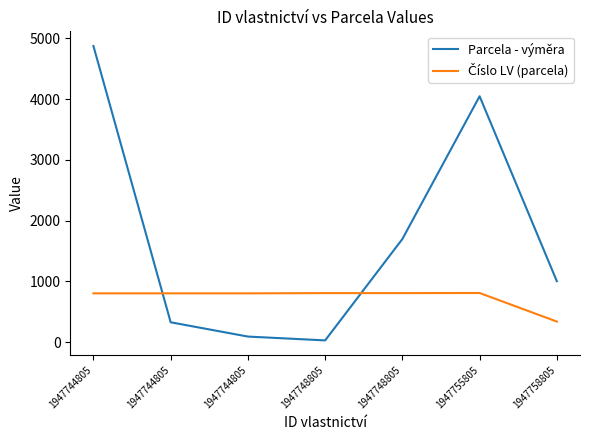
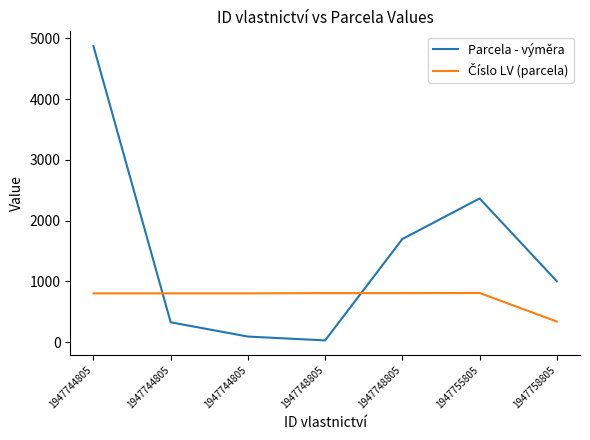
Parcela - výměra, 1947755805: 4000 -> 2400
